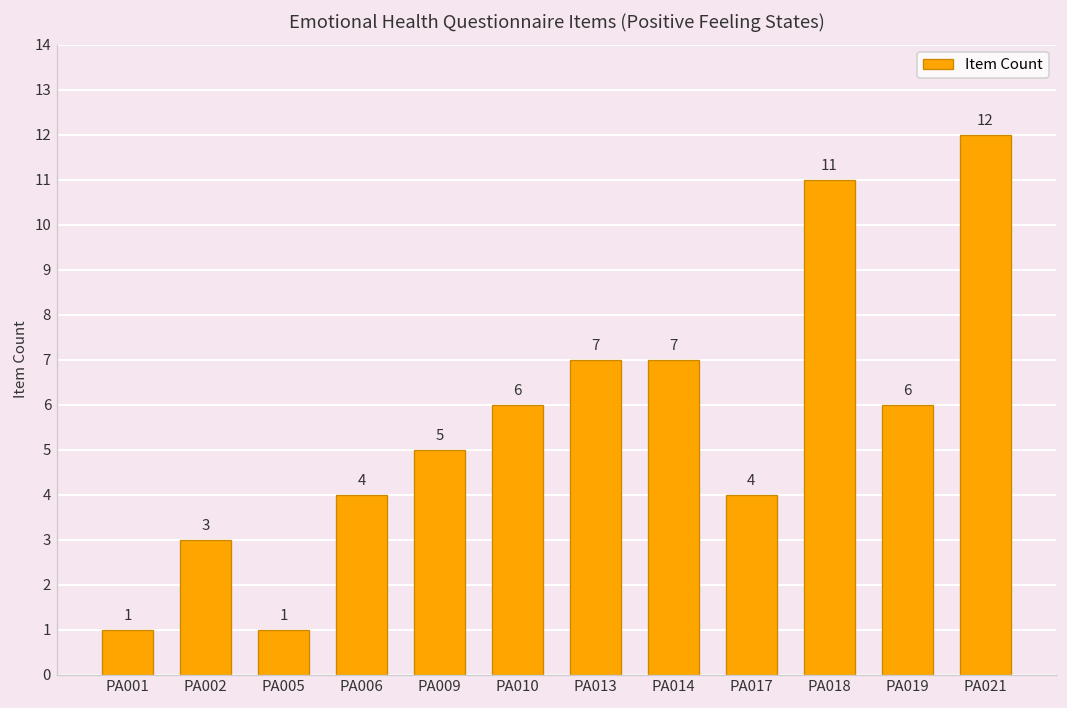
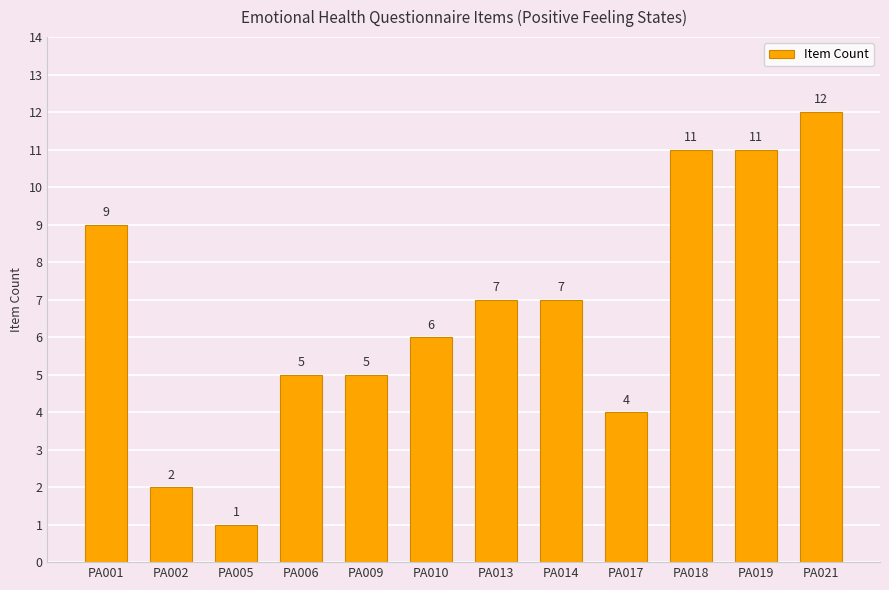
PA001: 1 -> 9
PA002: 3 -> 2
PA006: 4 -> 5
PA019: 6 -> 11
